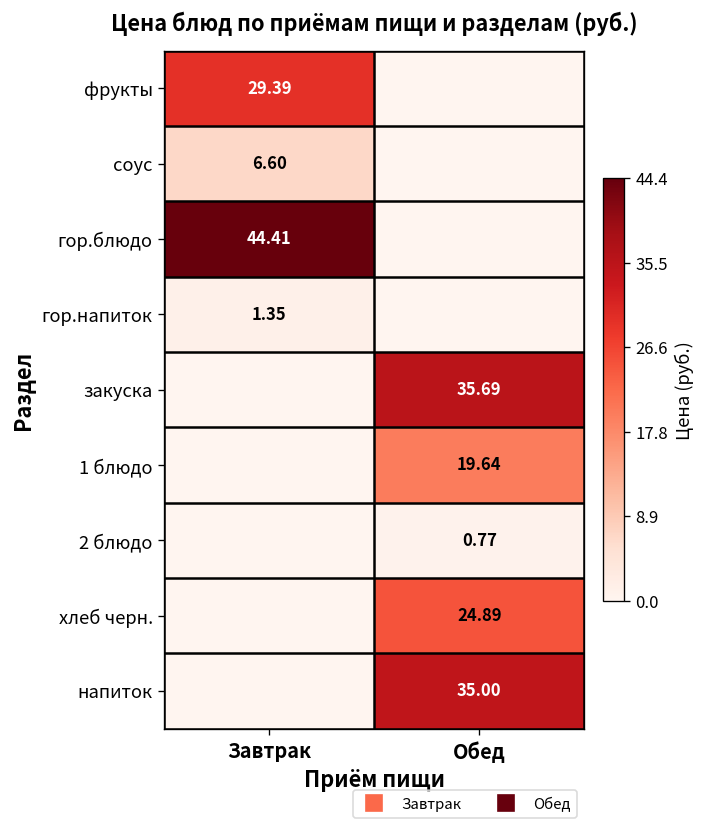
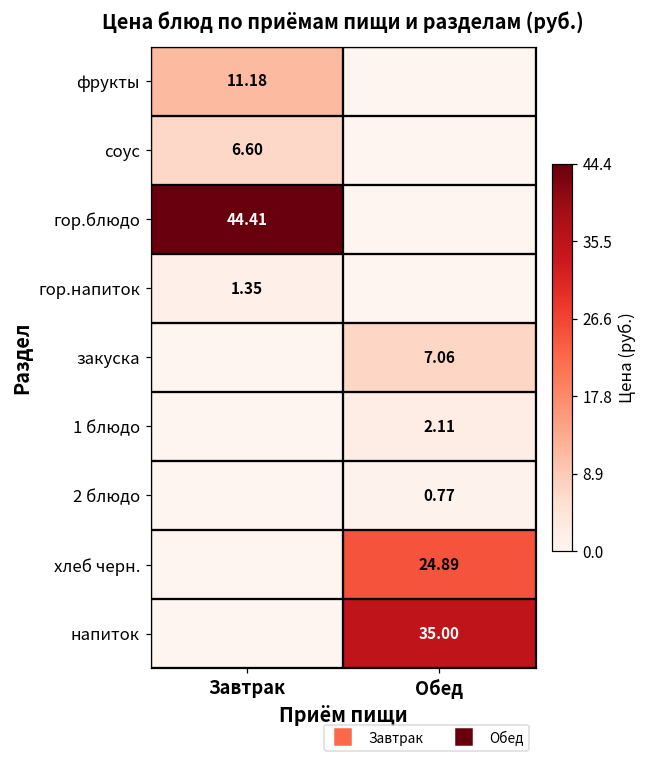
фрукты, Завтрак: 29.39 -> 11.18
закуска, Обед: 35.69 -> 7.06
1 блюдо, Обед: 19.64 -> 2.11
